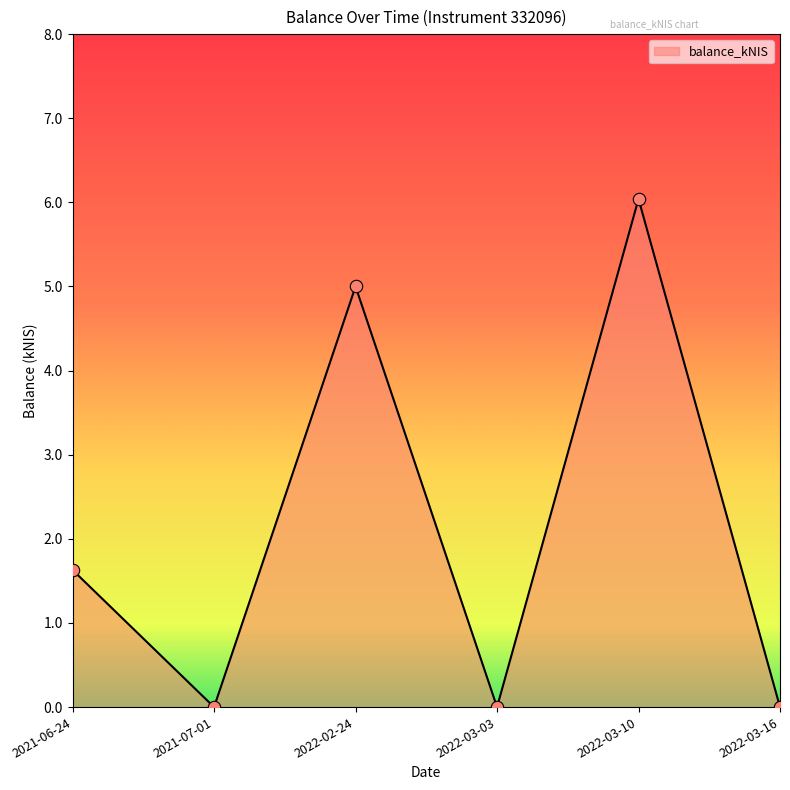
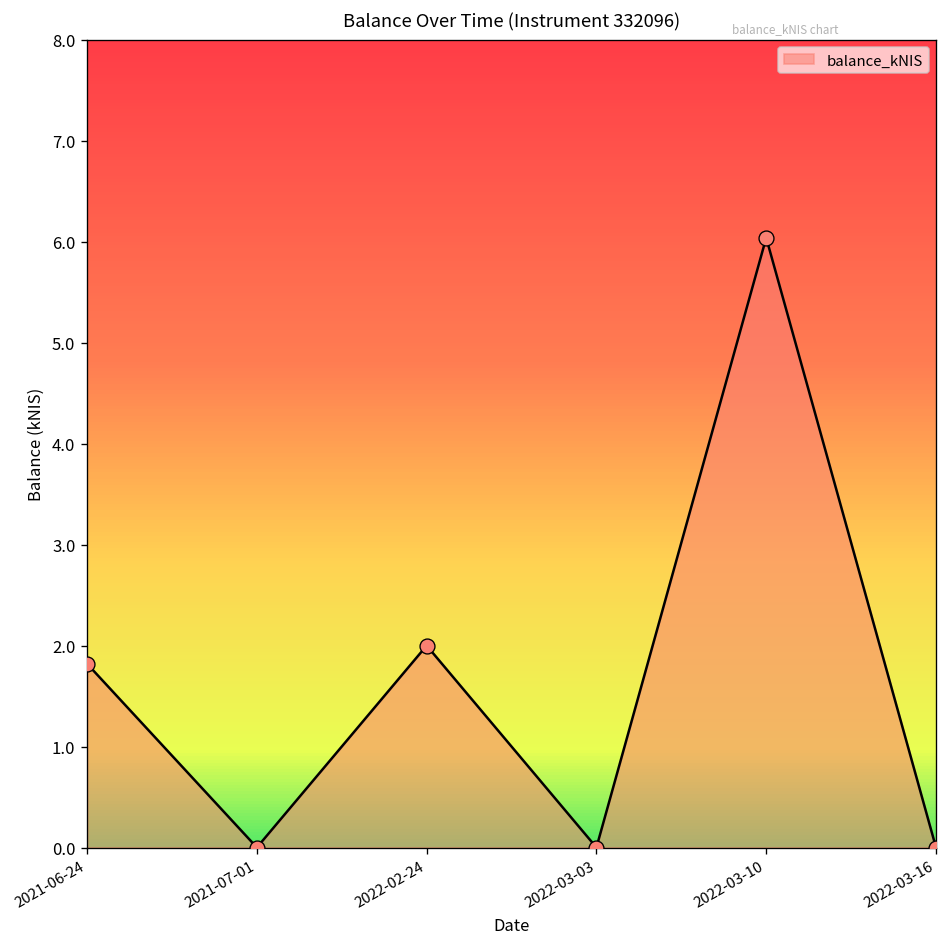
2021-06-24: 1.6 -> 1.8
2022-02-24: 5 -> 2
